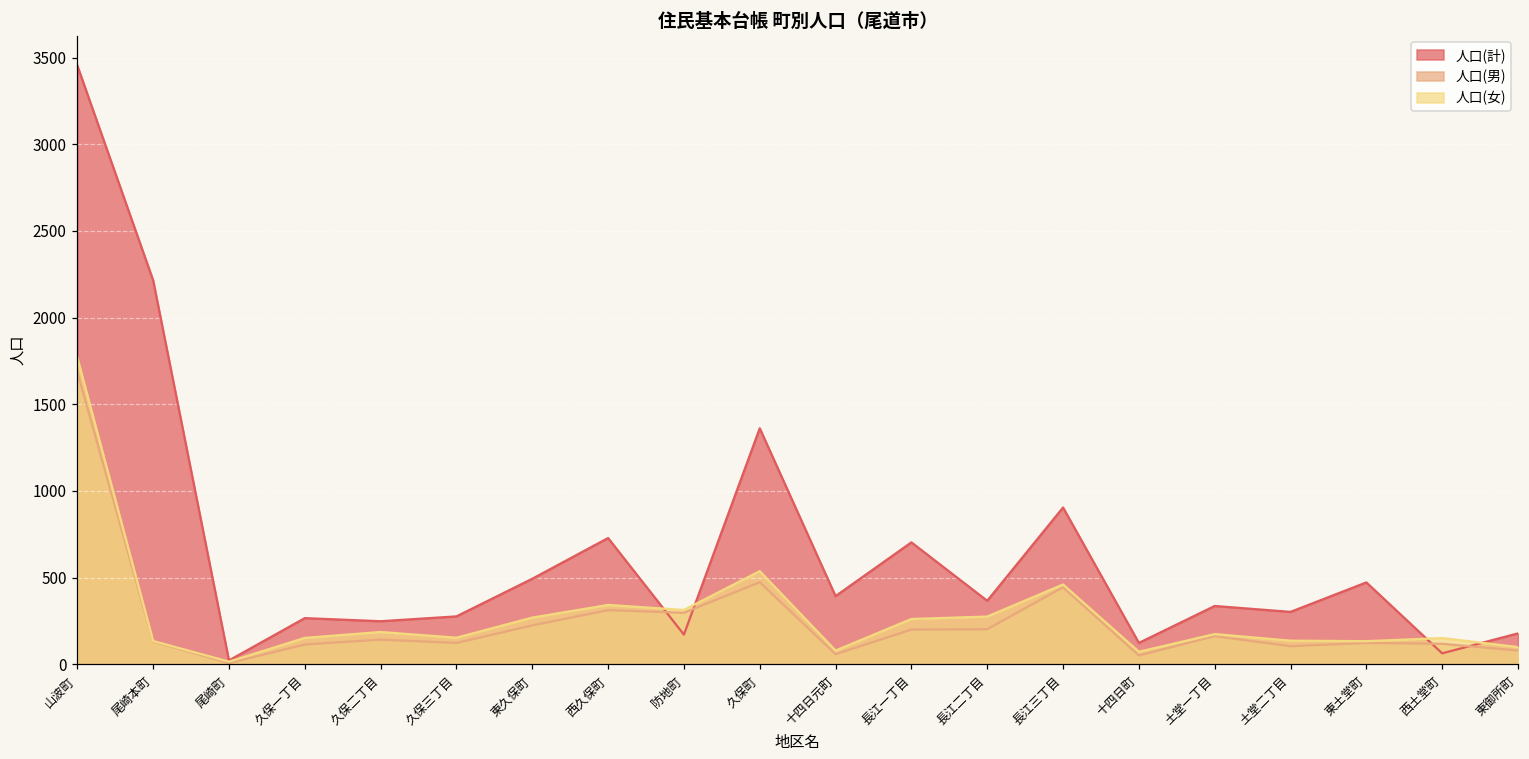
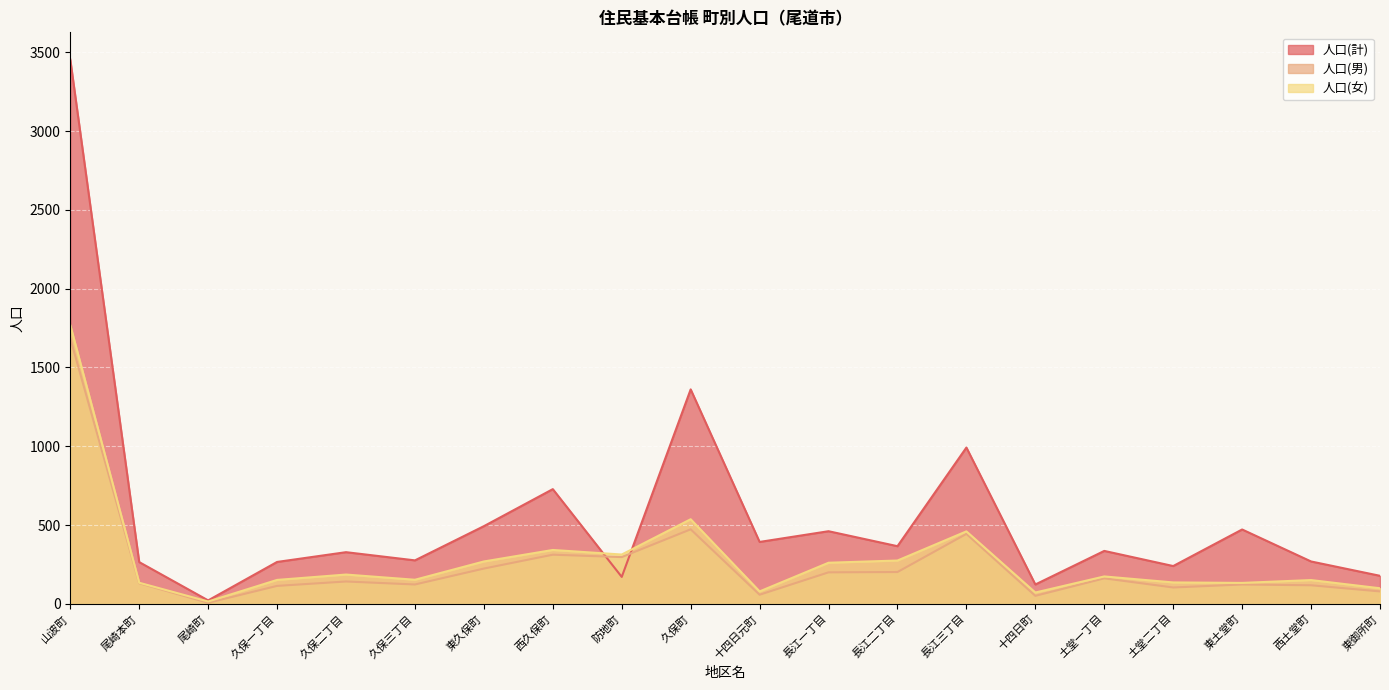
人口(計), 尾崎本町: 2220 -> 270
人口(計), 久保二丁目: 250 -> 330
人口(計), 長江一丁目: 700 -> 460
人口(計), 長江三丁目: 900 -> 990
人口(計), 土堂二丁目: 300 -> 240
人口(計), 西土堂町: 60 -> 270
